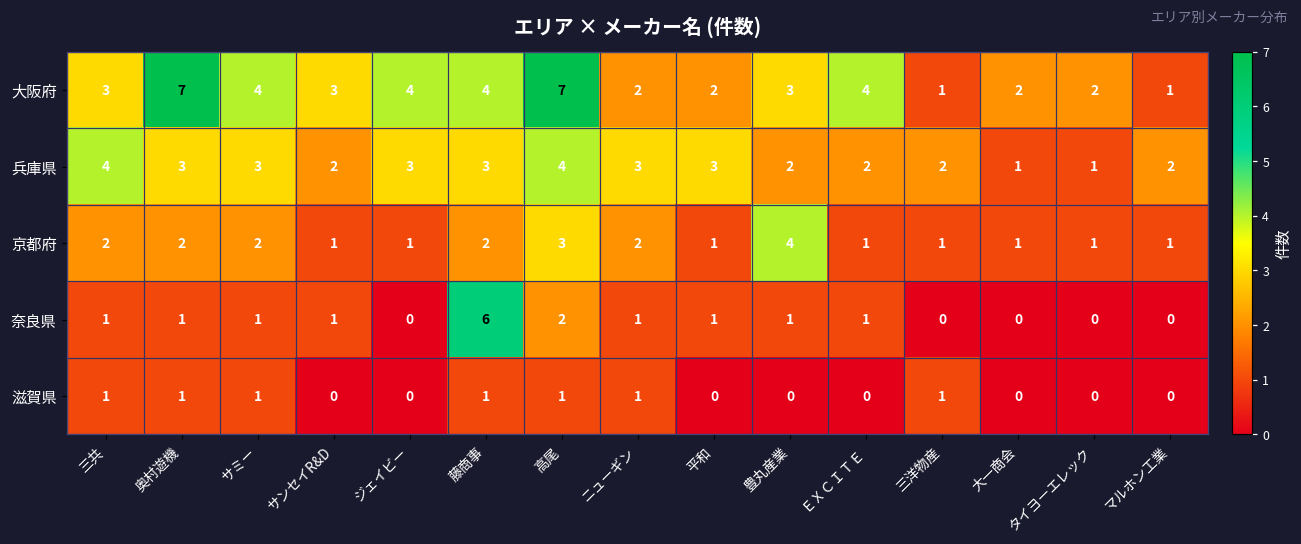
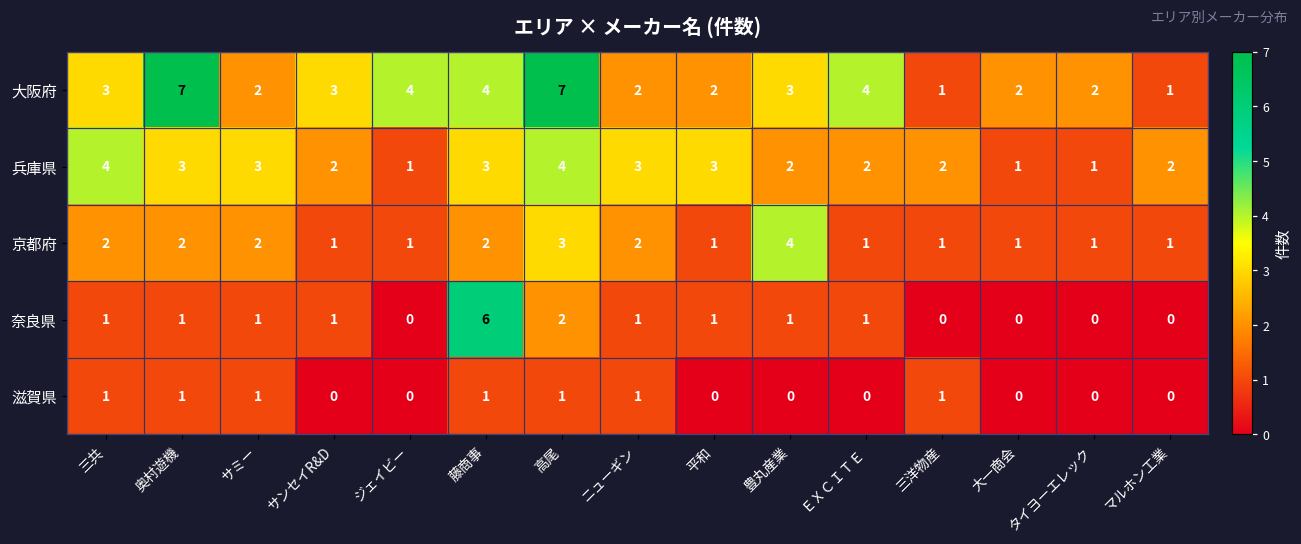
大阪府, サミー: 4 -> 2
兵庫県, ジェイビー: 3 -> 1
